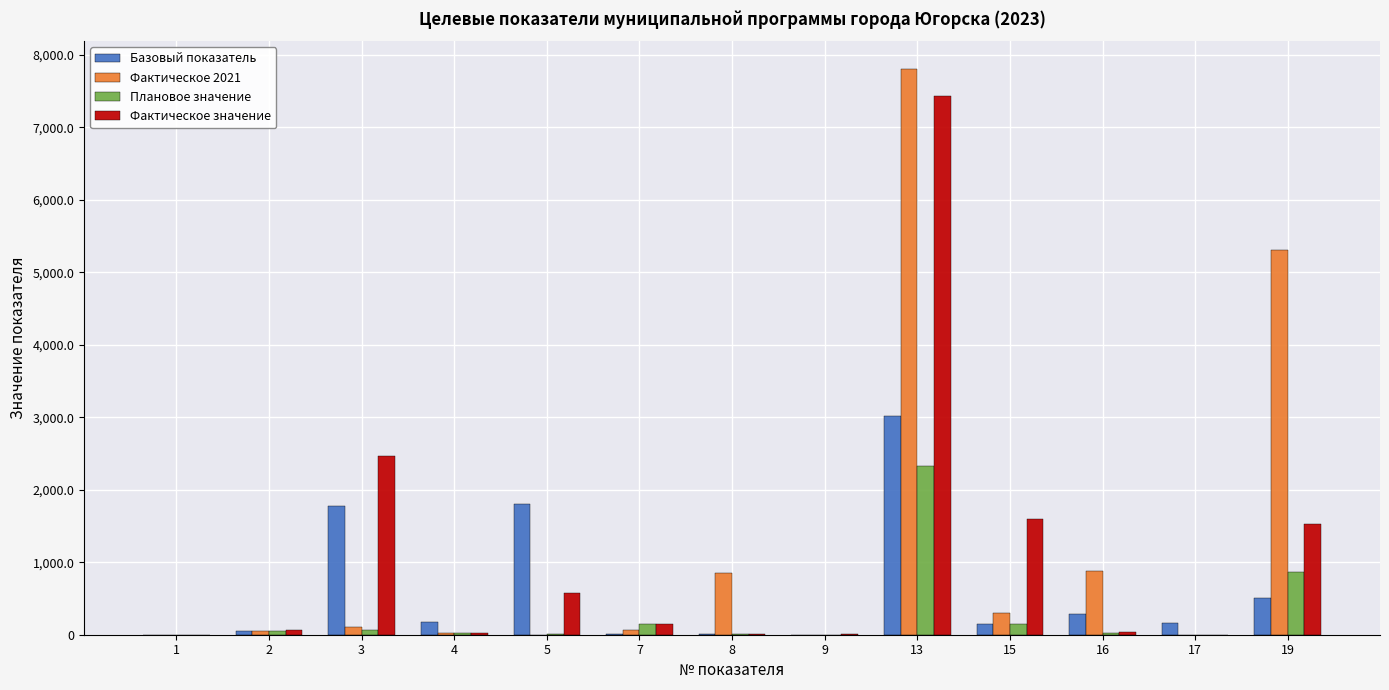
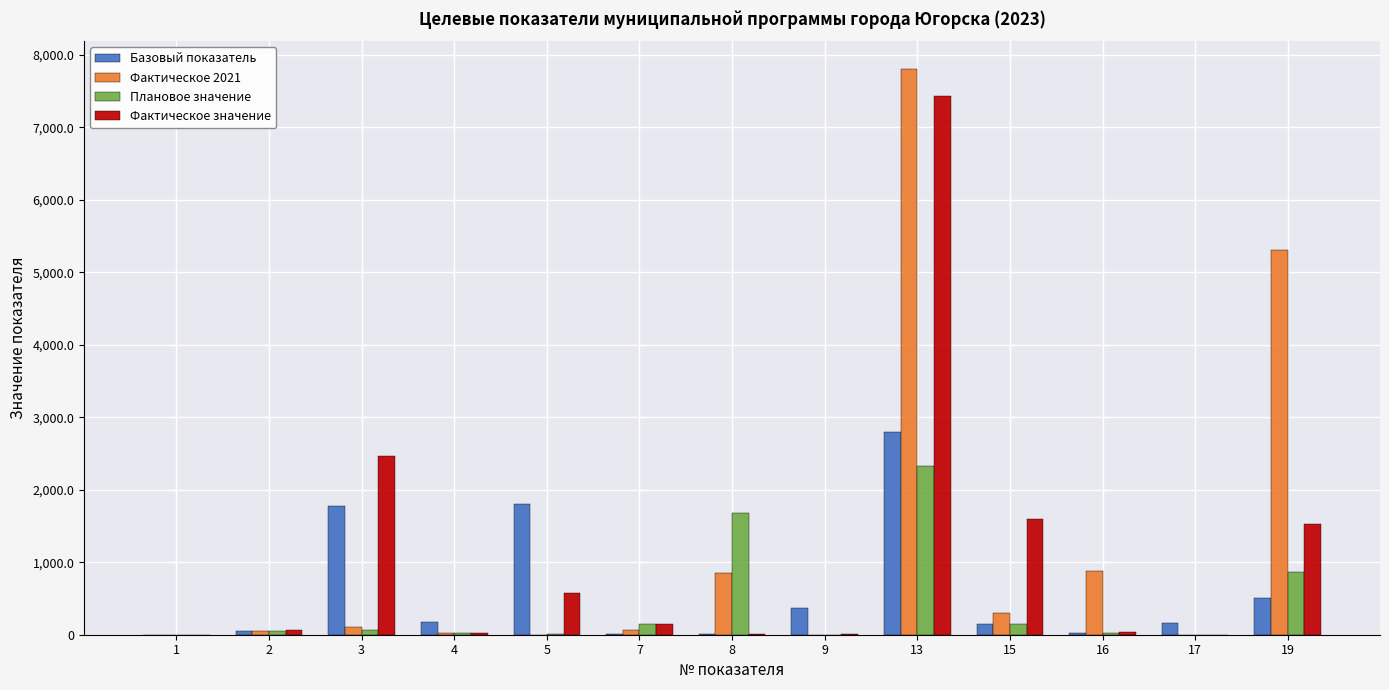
Плановое значение, 8: 0 -> 1,700
Базовый показатель, 9: 0 -> 400
Базовый показатель, 13: 3,000 -> 2,800
Базовый показатель, 16: 300 -> 0
